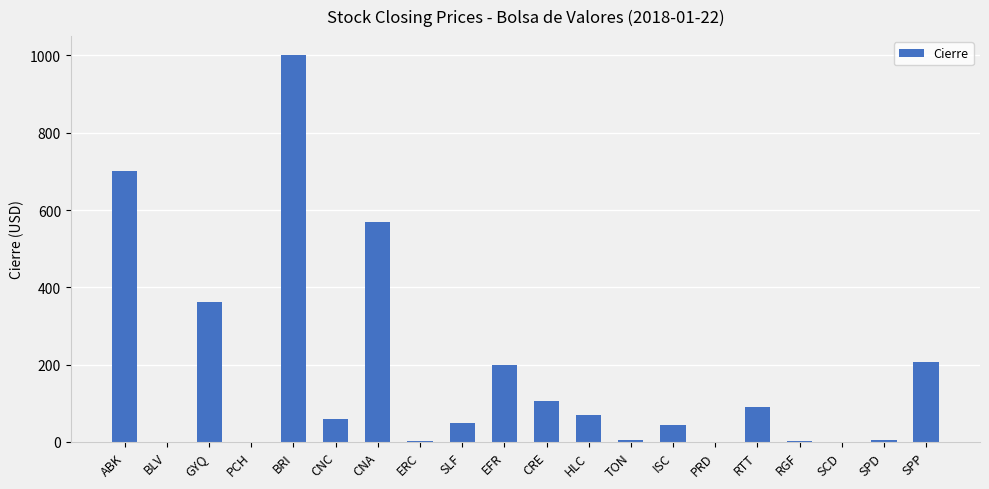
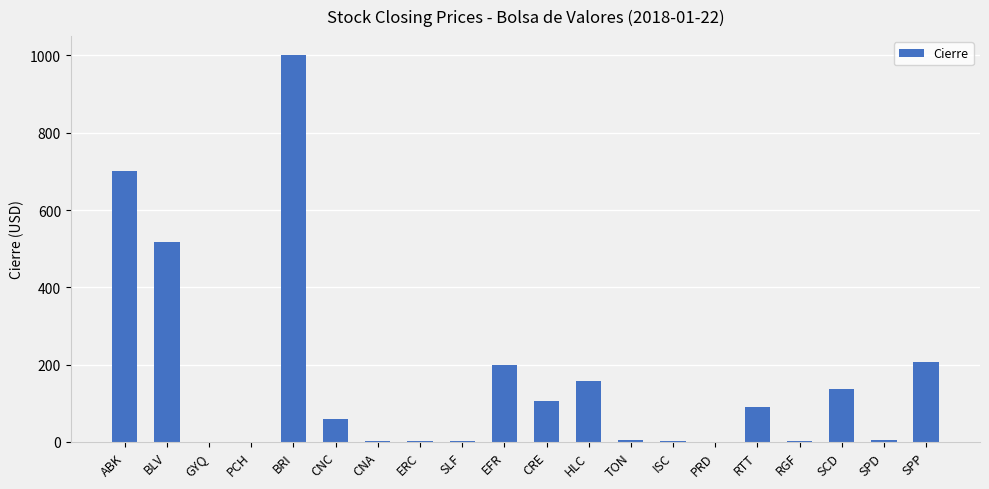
BLV: 0 -> 520
GYQ: 360 -> 0
CNA: 570 -> 0
SLF: 50 -> 0
HLC: 70 -> 160
ISC: 40 -> 0
SCD: 0 -> 140
